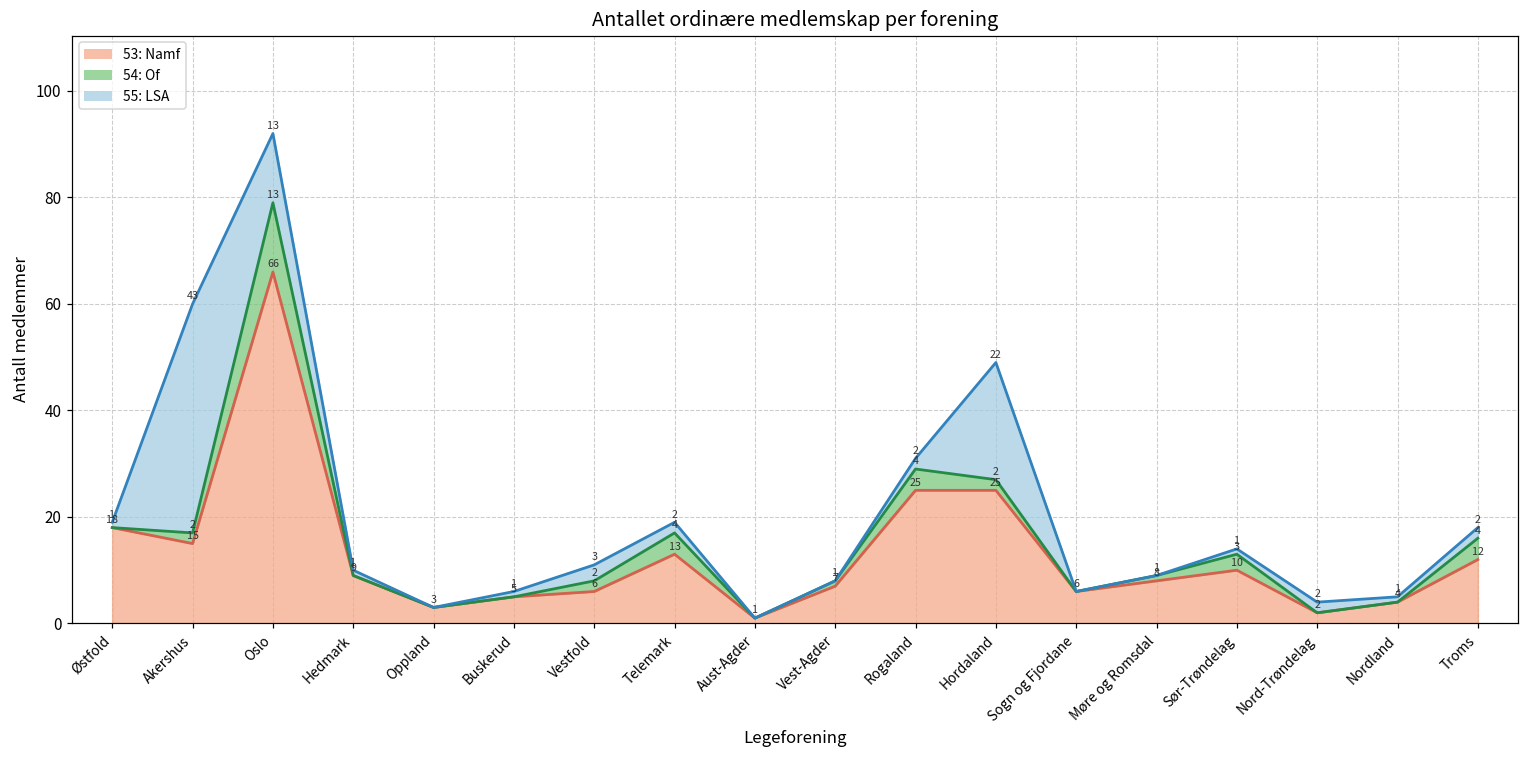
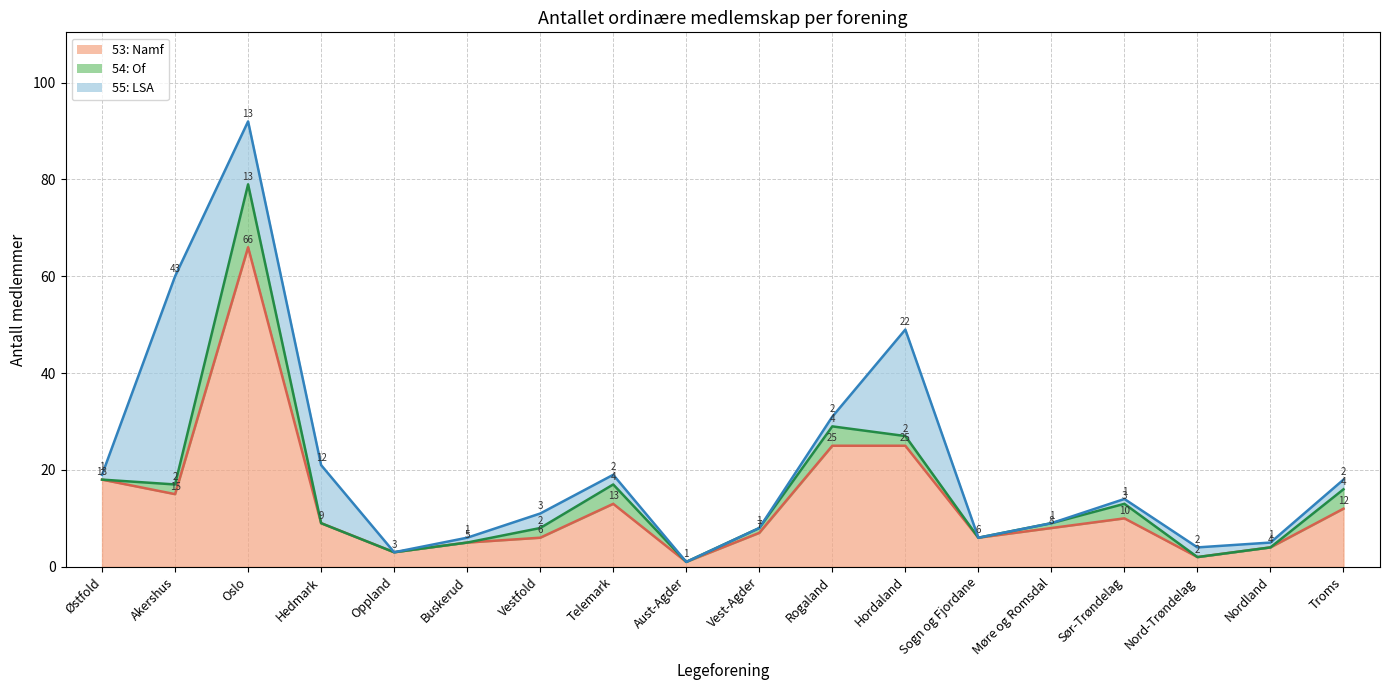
55: LSA, Hedmark: 1 -> 12
